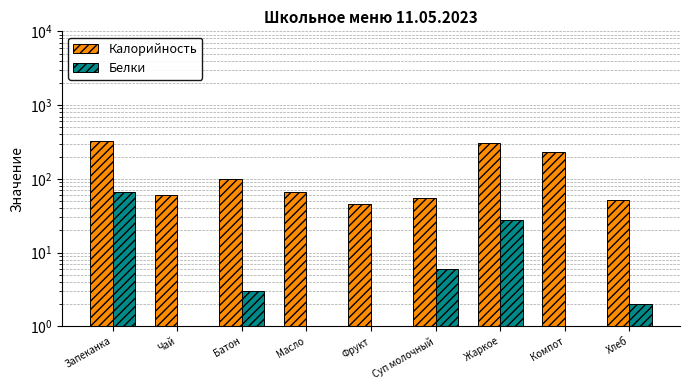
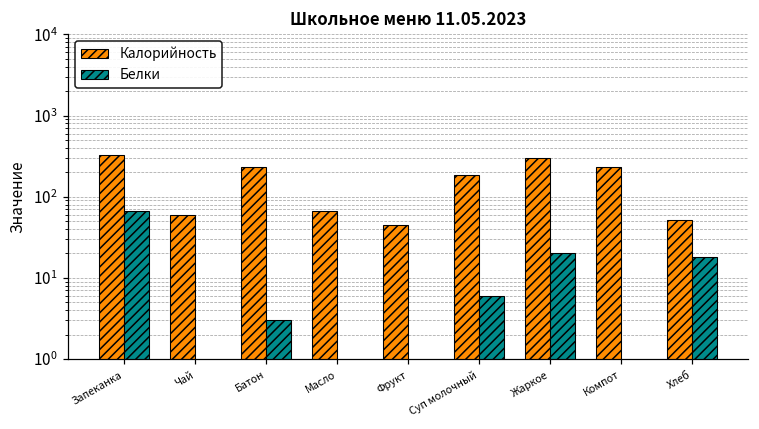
Калорийность, Батон: 100 -> 230
Калорийность, Суп молочный: 60 -> 190
Белки, Жаркое: 28 -> 20
Белки, Хлеб: 2 -> 18
